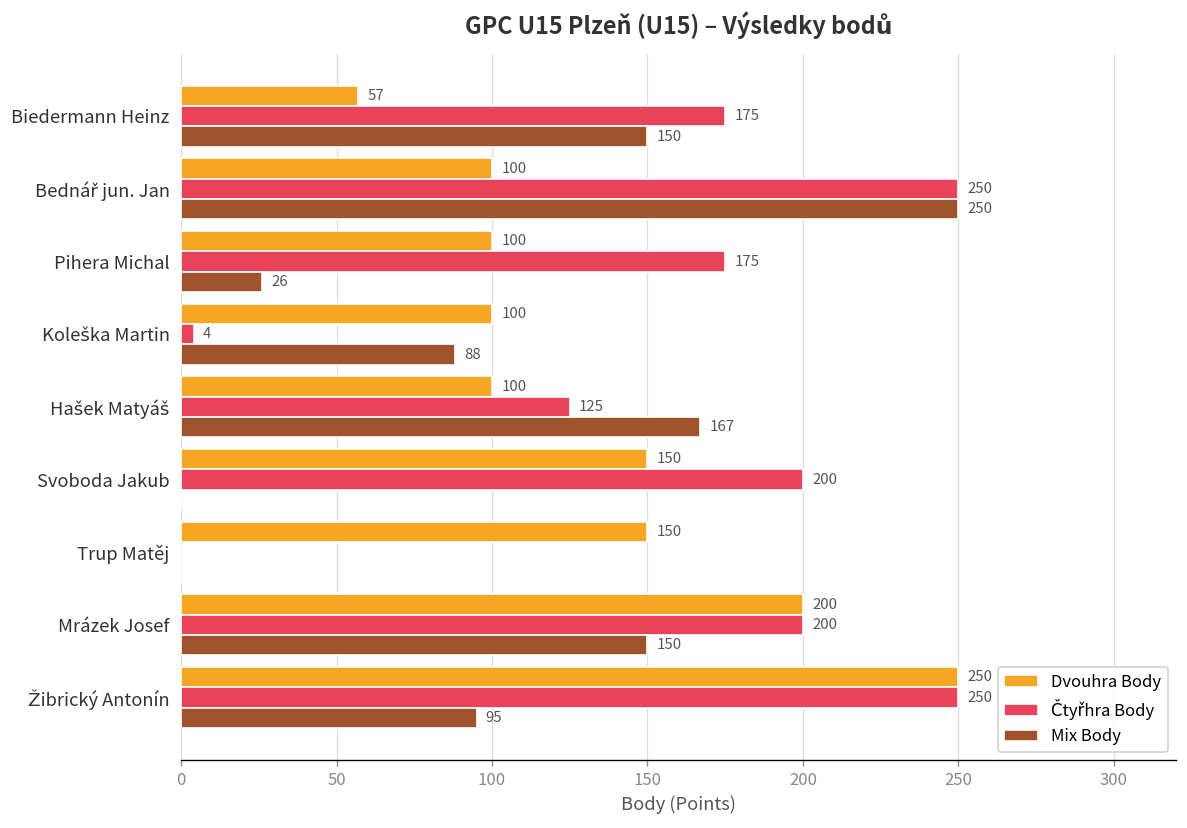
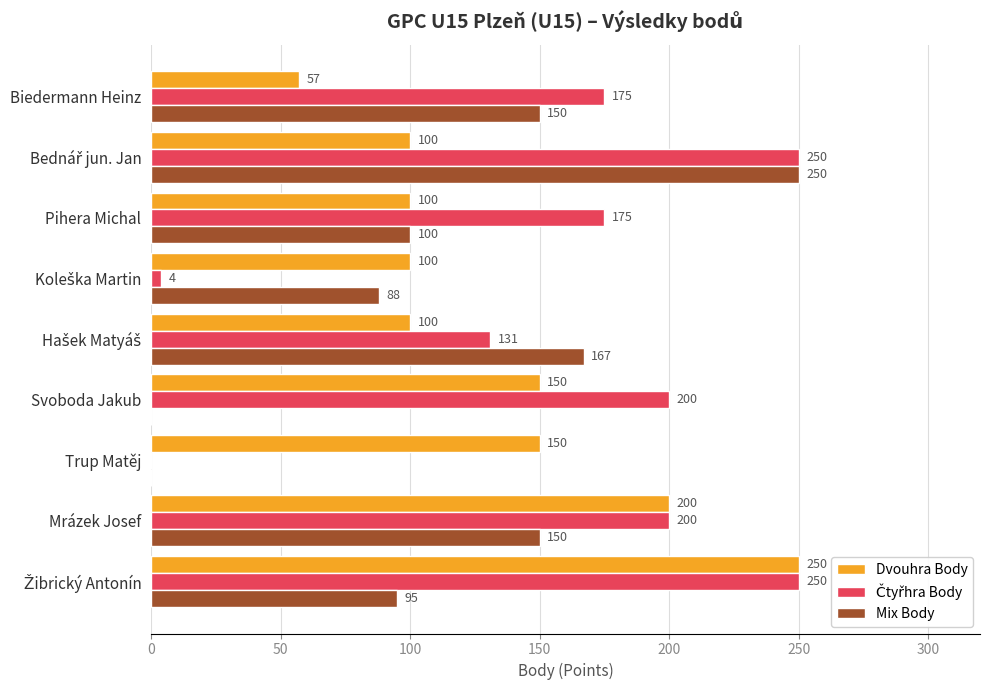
Mix Body, Pihera Michal: 26 -> 100
Čtyřhra Body, Hašek Matyáš: 125 -> 131
